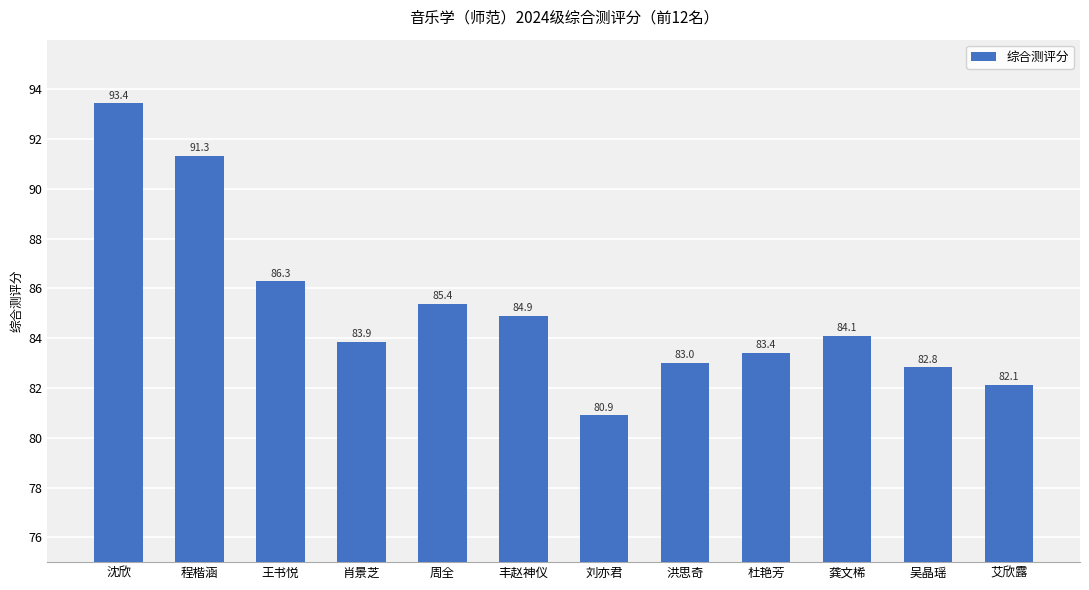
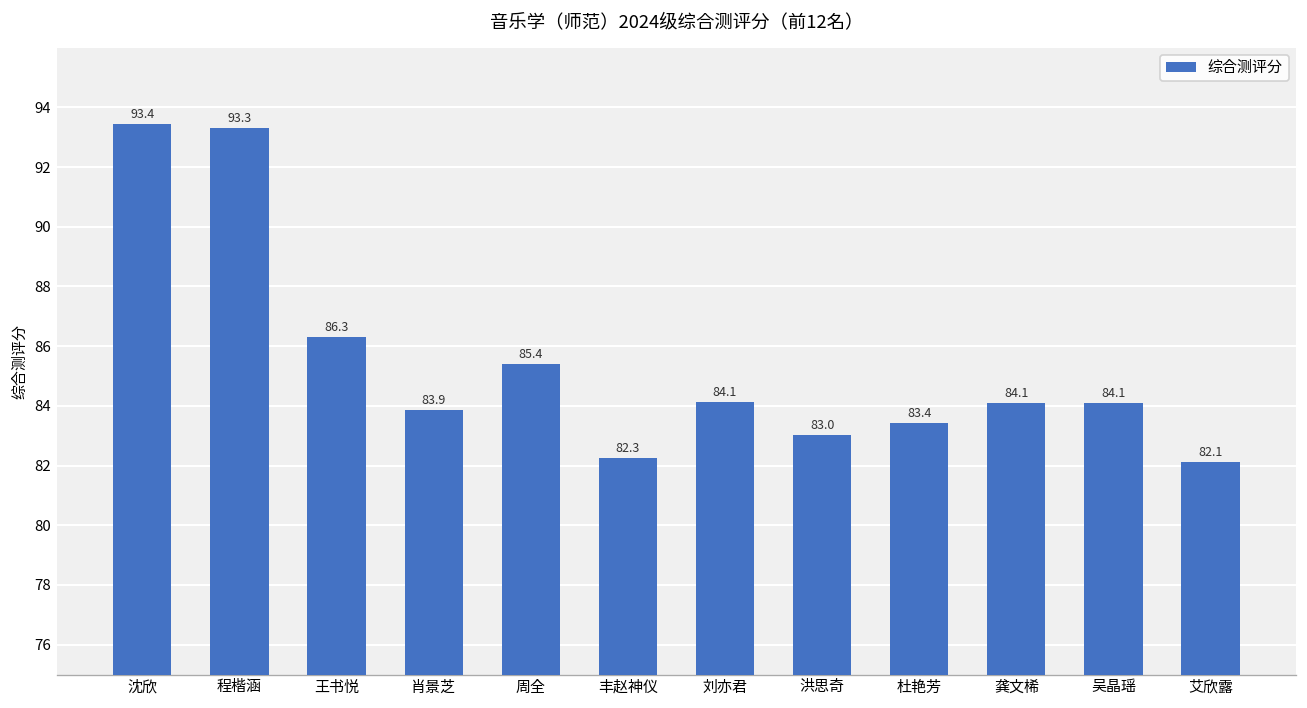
程楷涵: 91.3 -> 93.3
丰赵神仪: 84.9 -> 82.3
刘亦君: 80.9 -> 84.1
吴晶瑶: 82.8 -> 84.1
